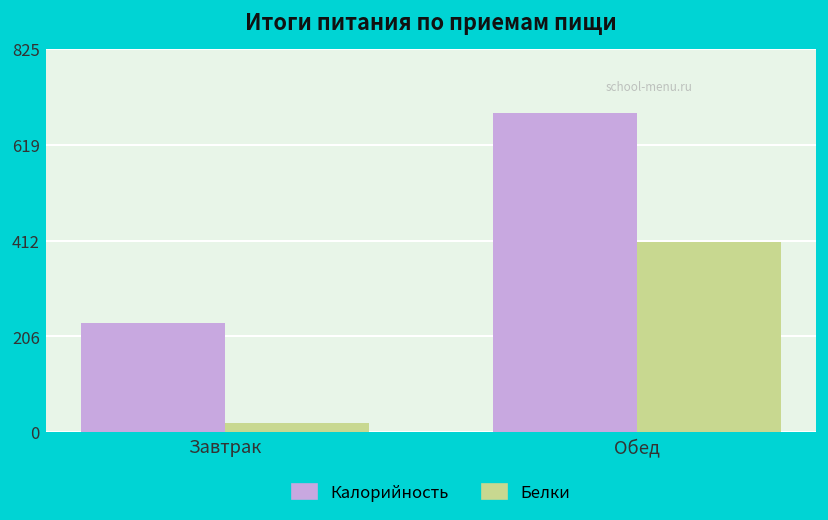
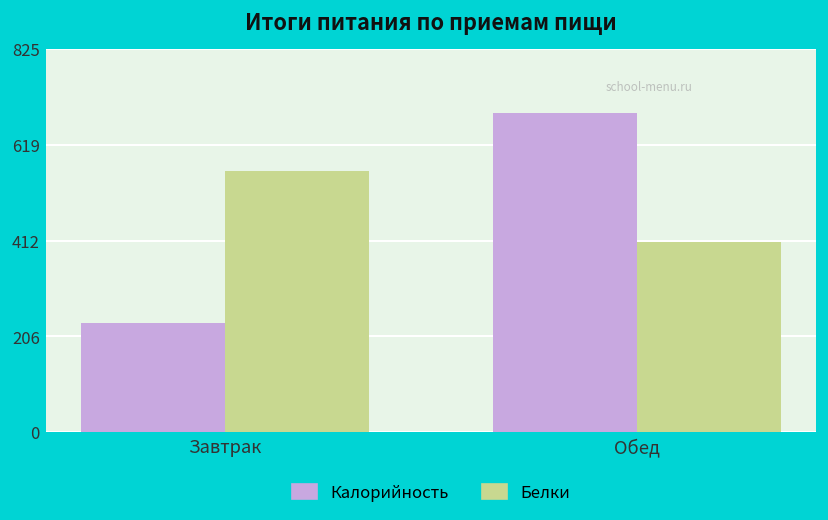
Белки, Завтрак: 20 -> 560
